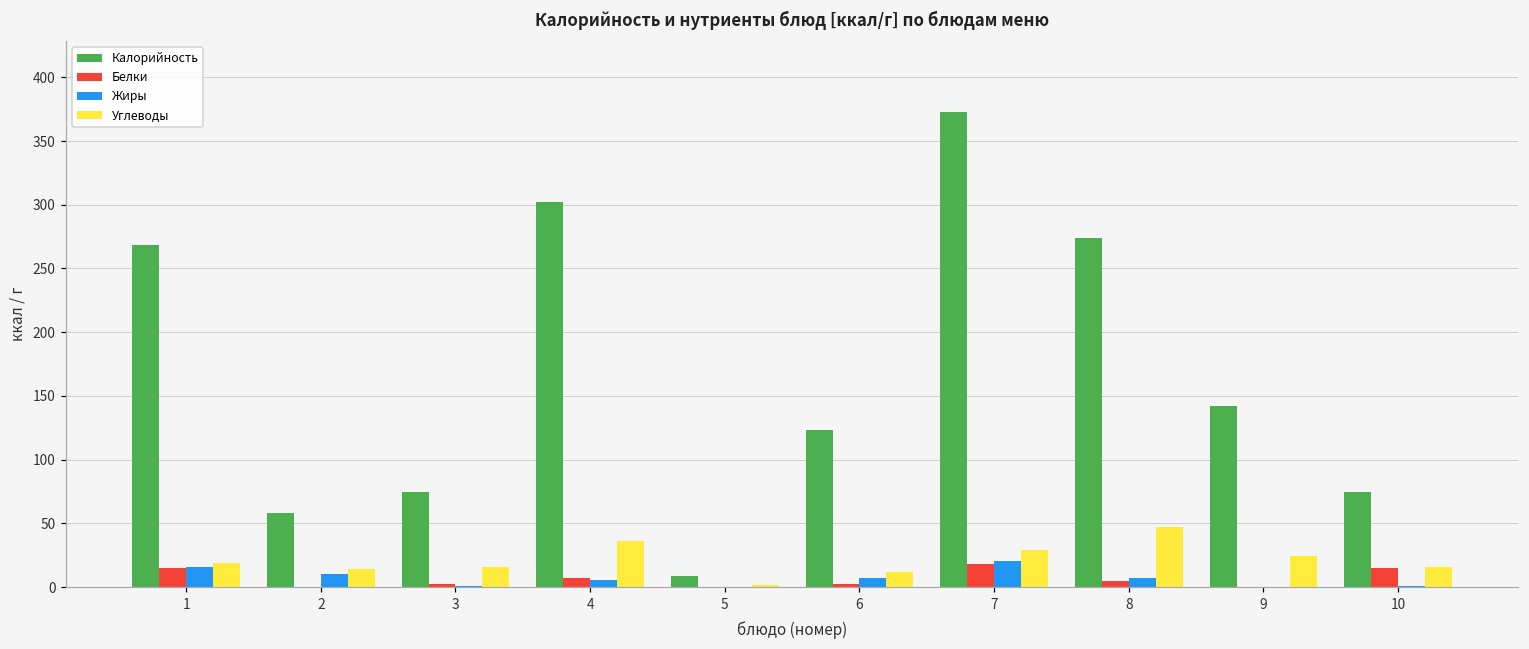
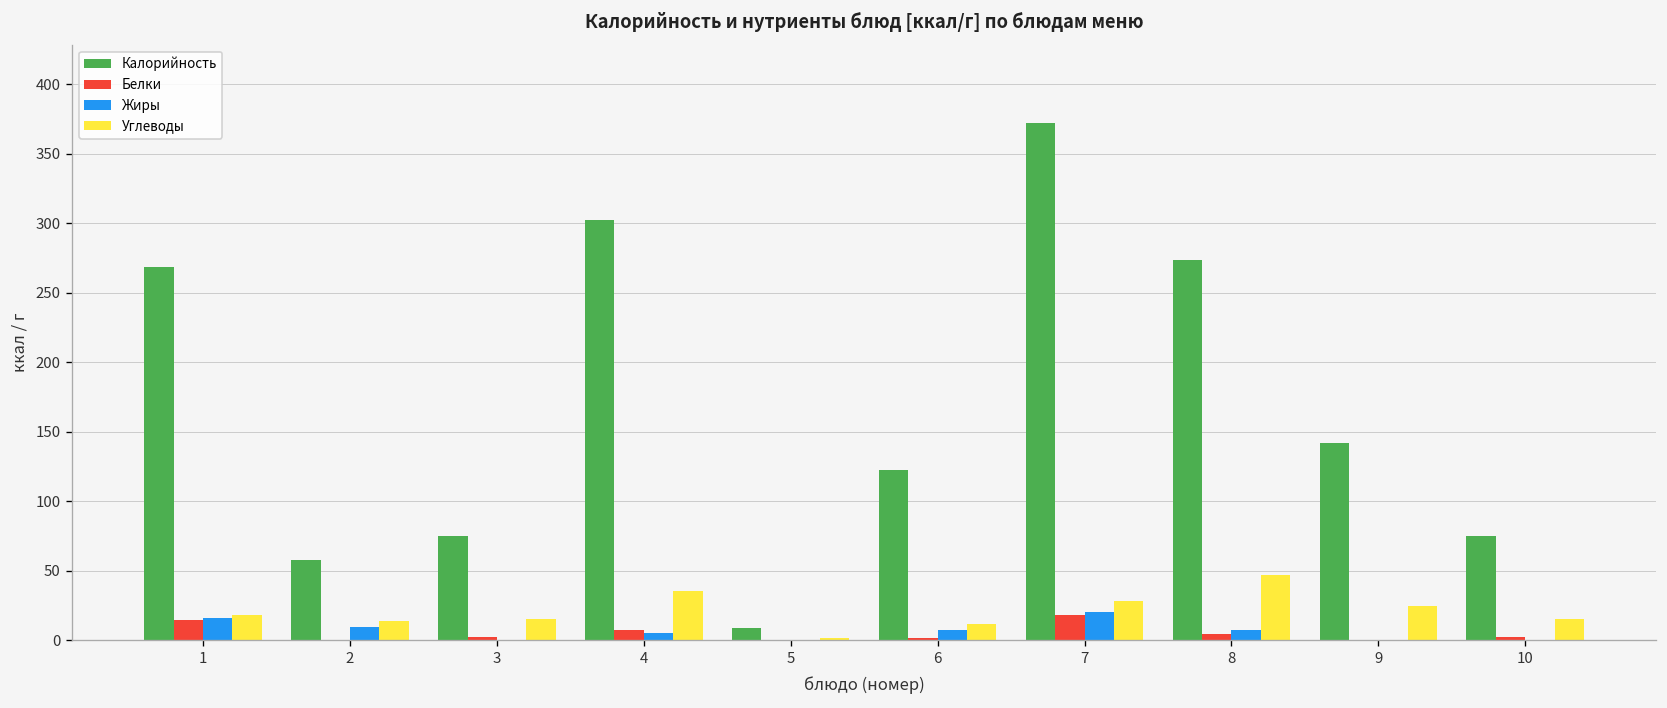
Белки, 10: 15 -> 2
